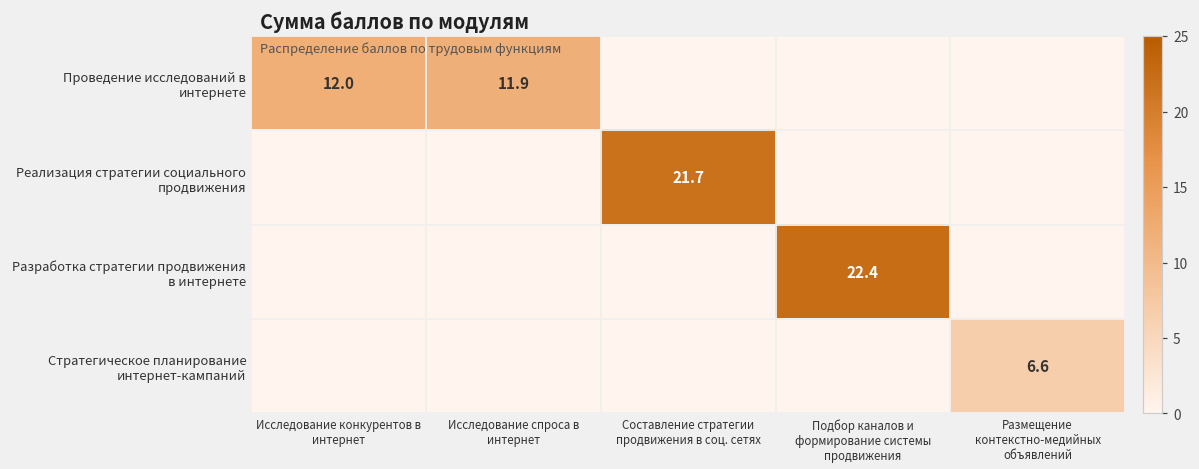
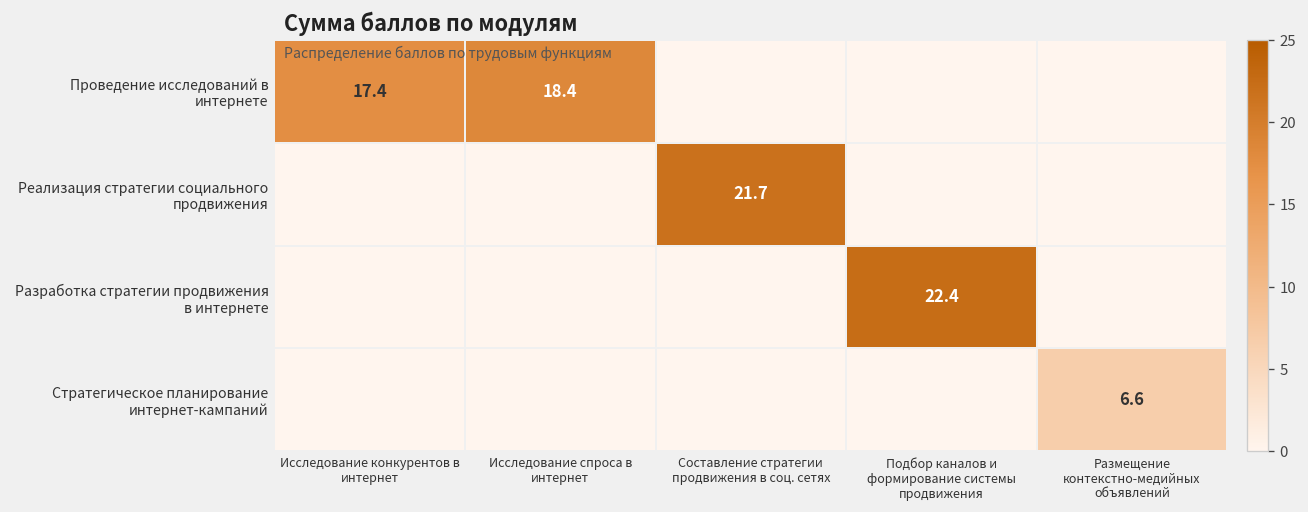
Проведение исследований в интернете, Исследование конкурентов в интернет: 12.0 -> 17.4
Проведение исследований в интернете, Исследование спроса в интернет: 11.9 -> 18.4
